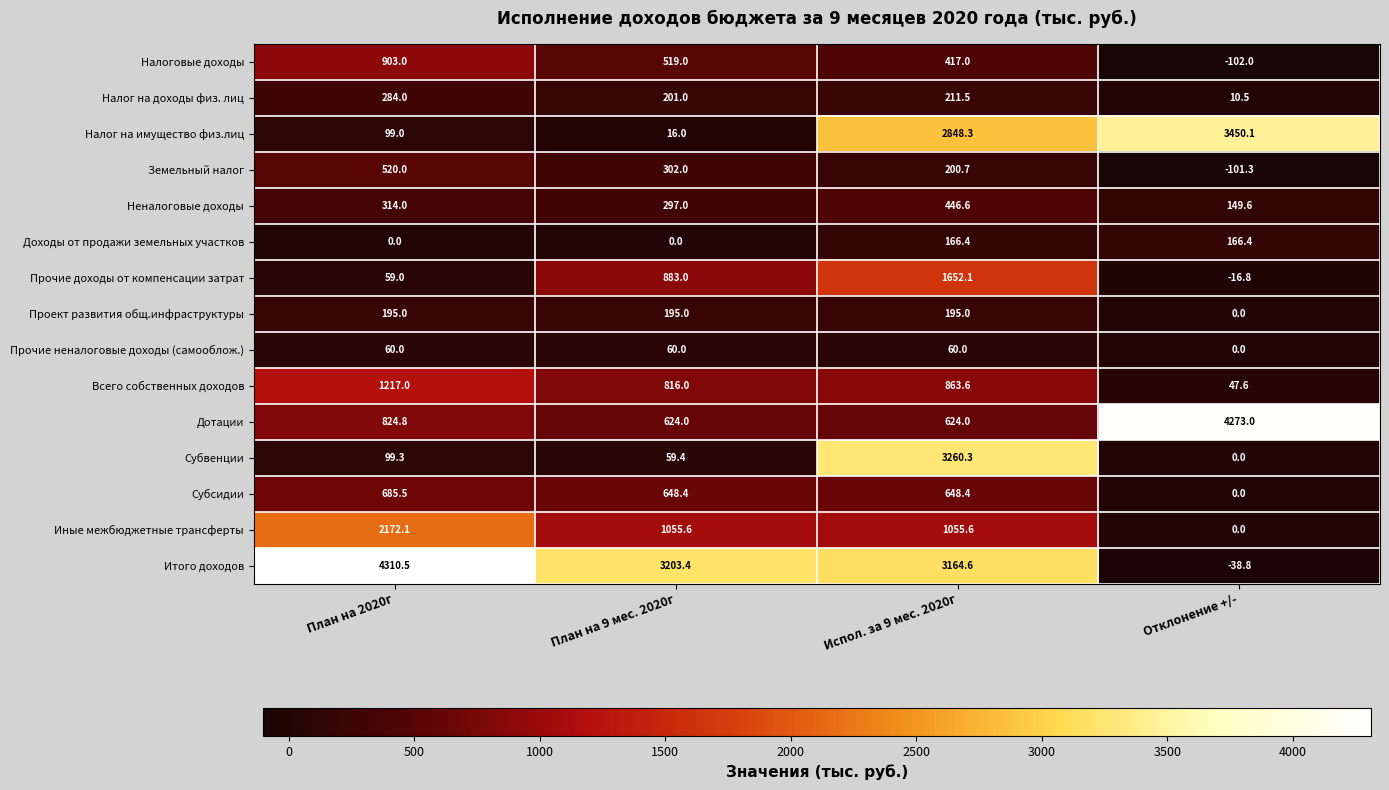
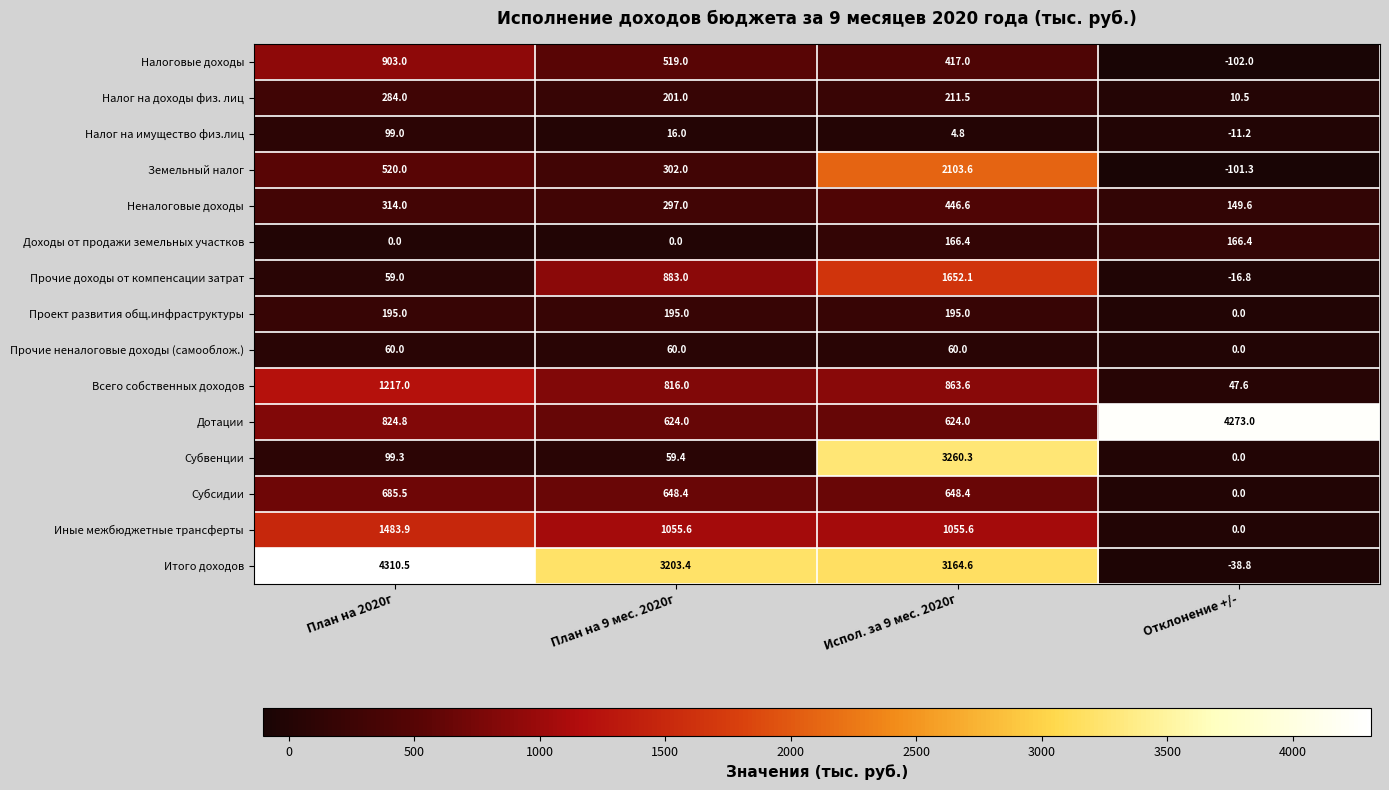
Налог на имущество физ.лиц, Испол. за 9 мес. 2020г: 2848.3 -> 4.8
Налог на имущество физ.лиц, Отклонение +/-: 3450.1 -> -11.2
Земельный налог, Испол. за 9 мес. 2020г: 200.7 -> 2103.6
Иные межбюджетные трансферты, План на 2020г: 2172.1 -> 1483.9
